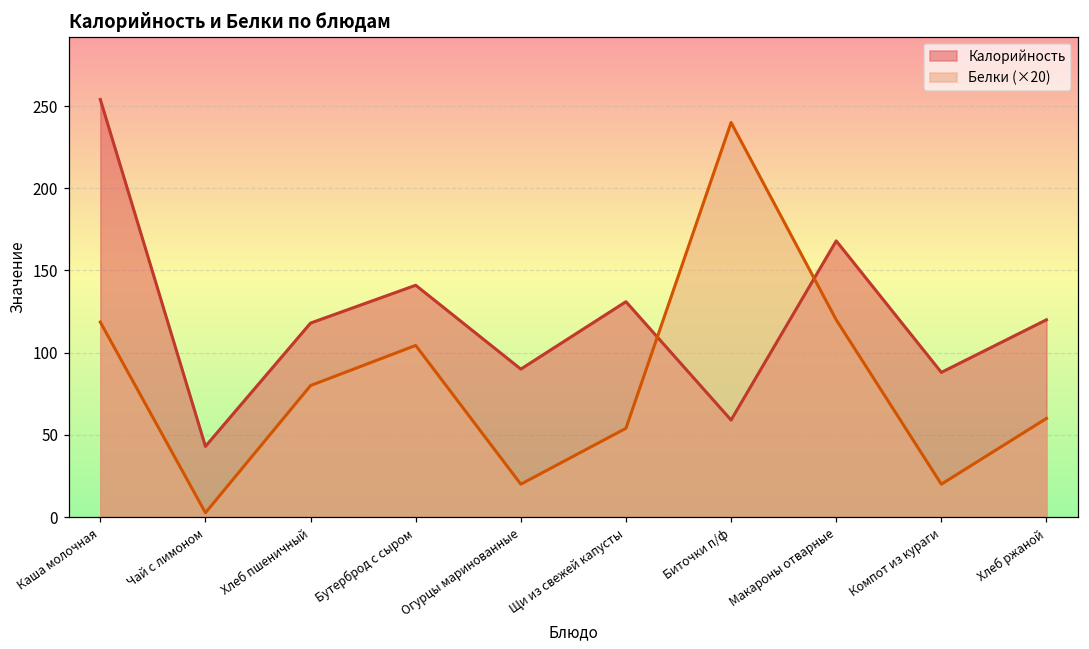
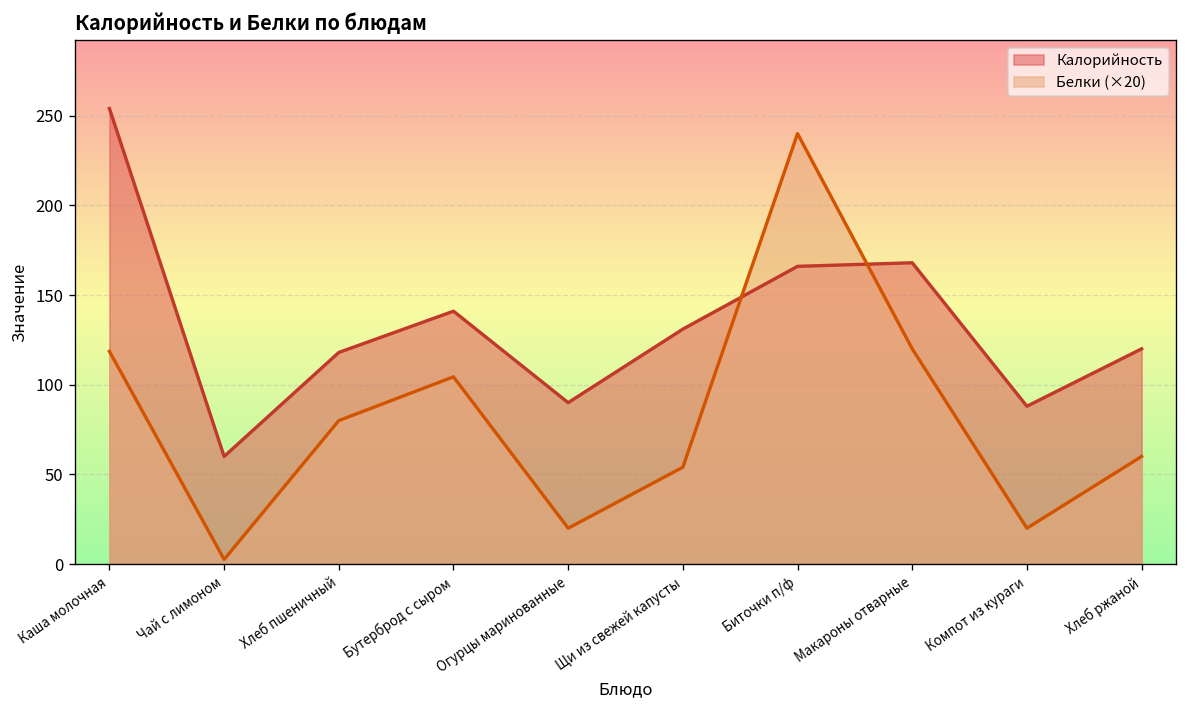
Калорийность, Чай с лимоном: 43 -> 60
Калорийность, Биточки п/ф: 59 -> 166
